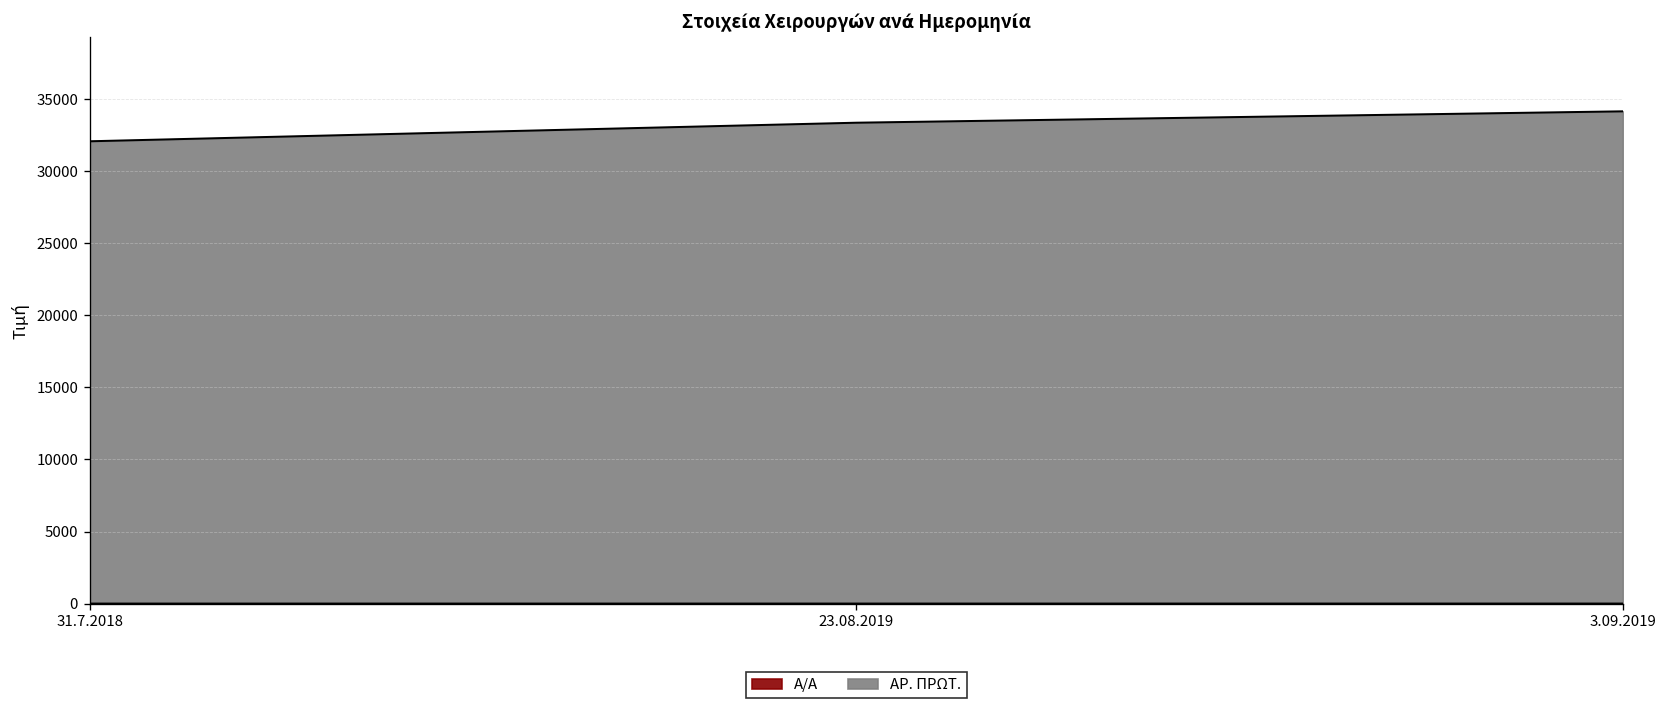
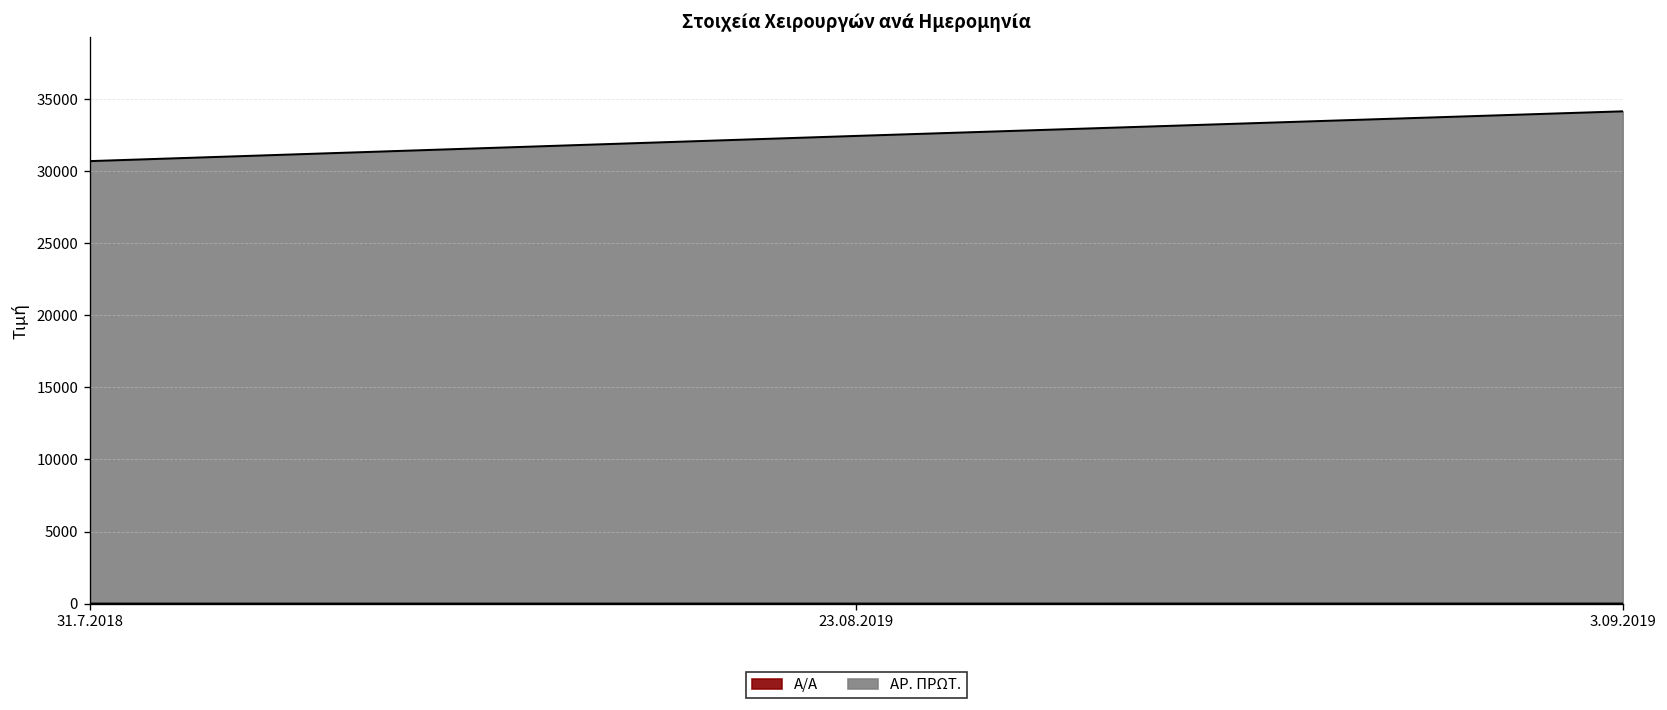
ΑΡ. ΠΡΩΤ., 31.7.2018: 32100 -> 30700
ΑΡ. ΠΡΩΤ., 23.08.2019: 33400 -> 32400
